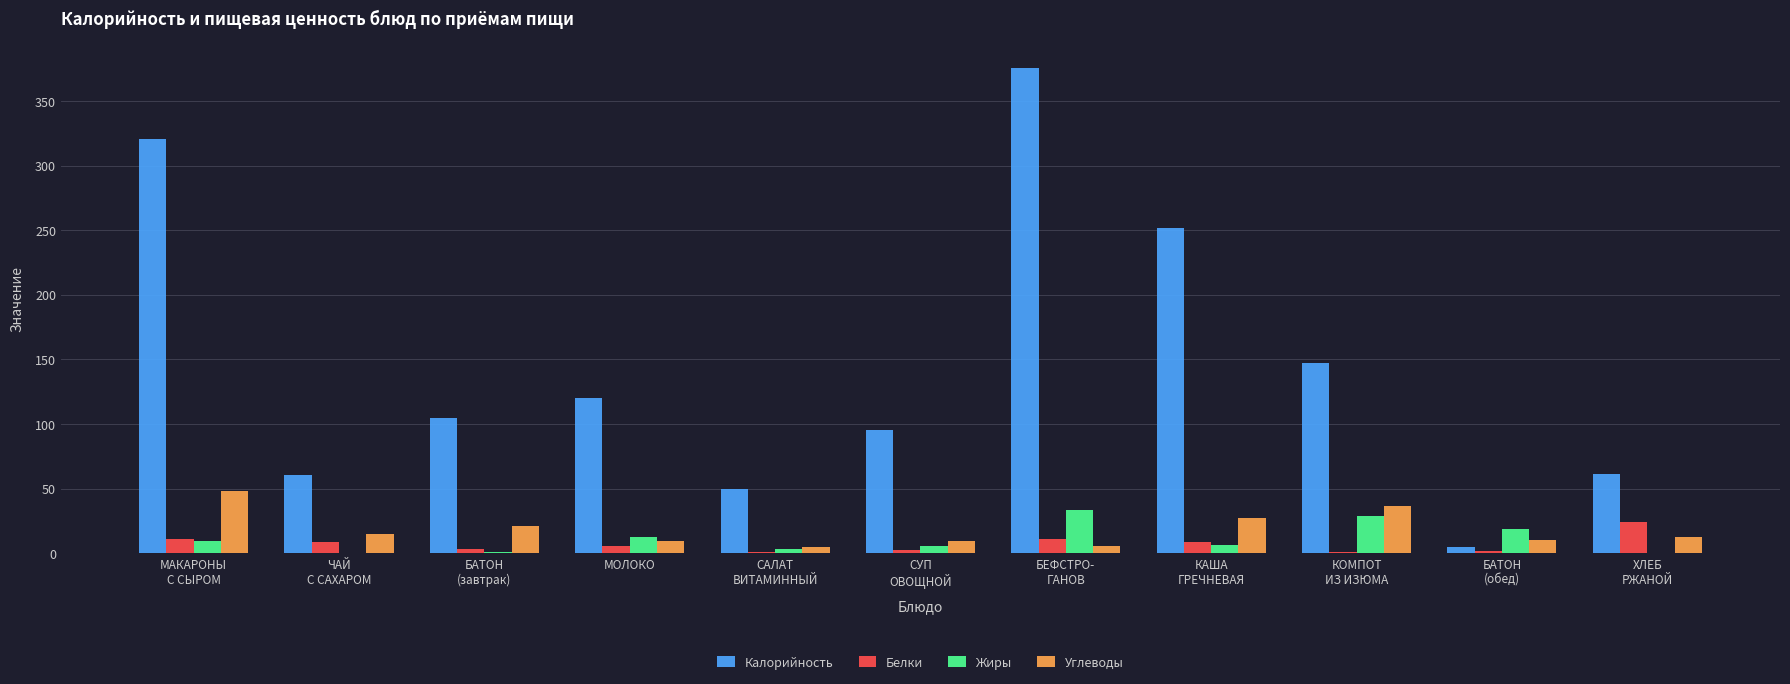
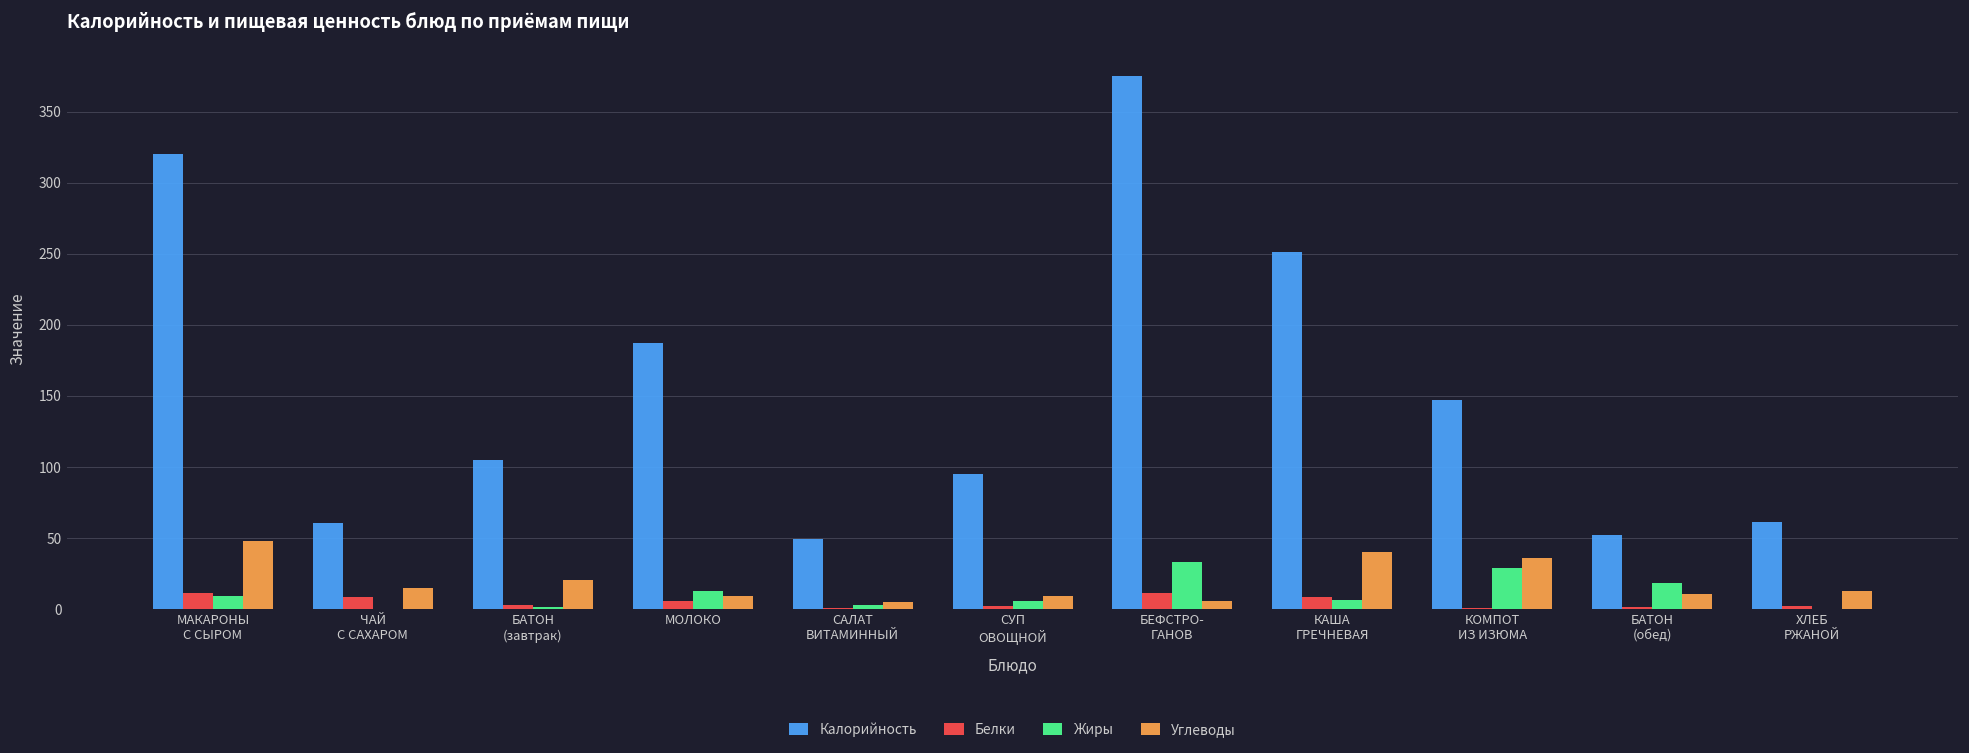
Калорийность, МОЛОКО: 120 -> 187
Углеводы, КАША ГРЕЧНЕВАЯ: 27 -> 40
Калорийность, БАТОН (обед): 5 -> 52
Белки, ХЛЕБ РЖАНОЙ: 24 -> 2
